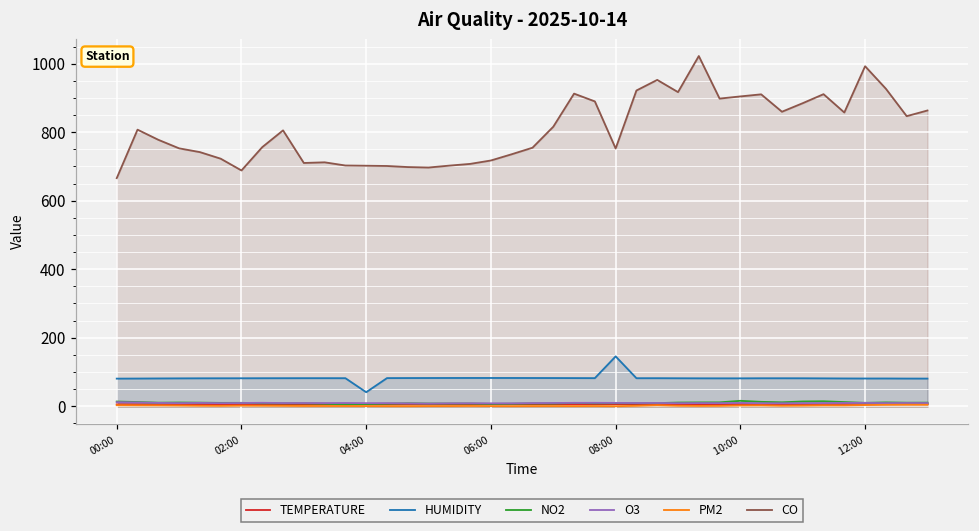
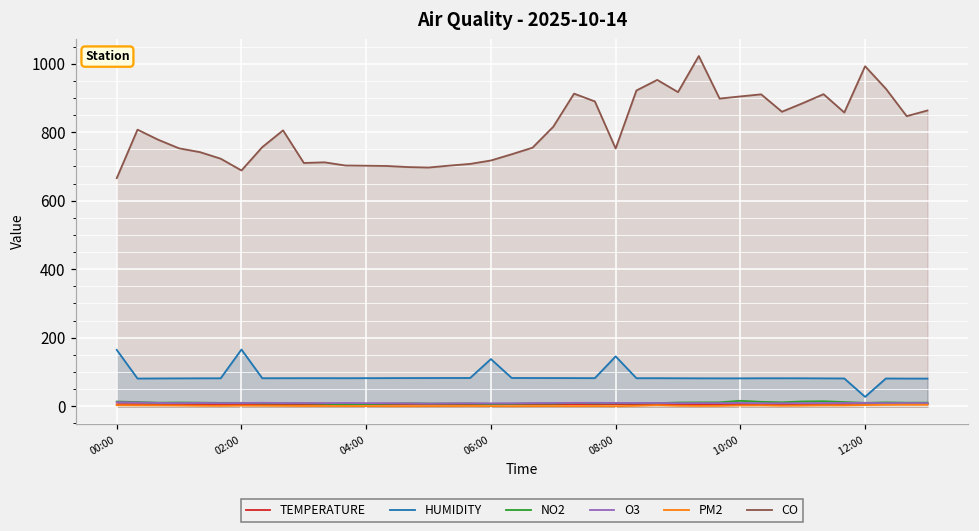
HUMIDITY, 00:00: 80 -> 160
HUMIDITY, 02:00: 80 -> 170
HUMIDITY, 04:00: 40 -> 80
HUMIDITY, 06:00: 80 -> 140
HUMIDITY, 12:00: 80 -> 30
